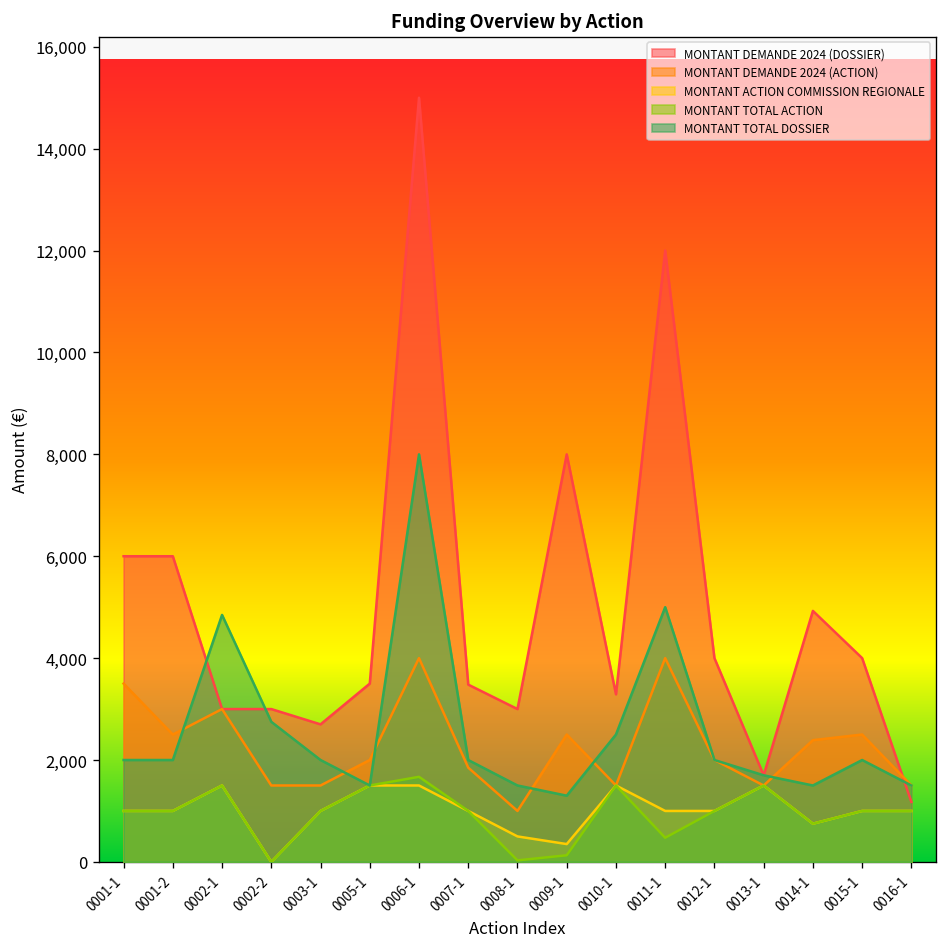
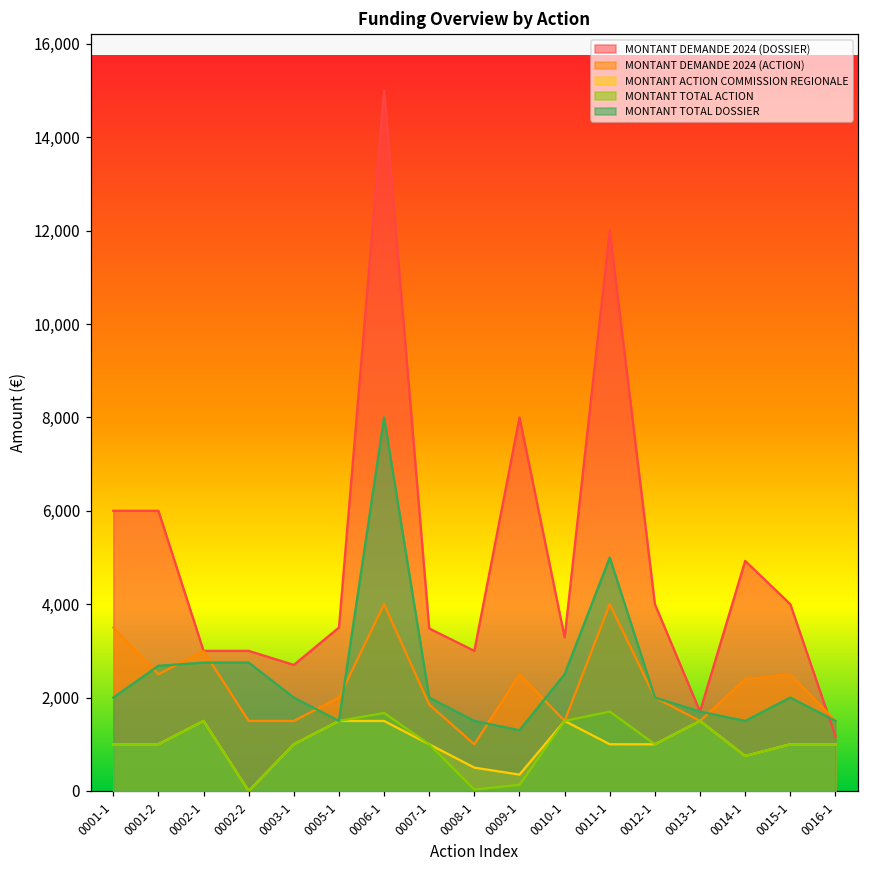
MONTANT TOTAL DOSSIER, 0001-2: 2,000 -> 2,700
MONTANT TOTAL DOSSIER, 0002-1: 4,800 -> 2,800
MONTANT TOTAL ACTION, 0011-1: 500 -> 1,700
